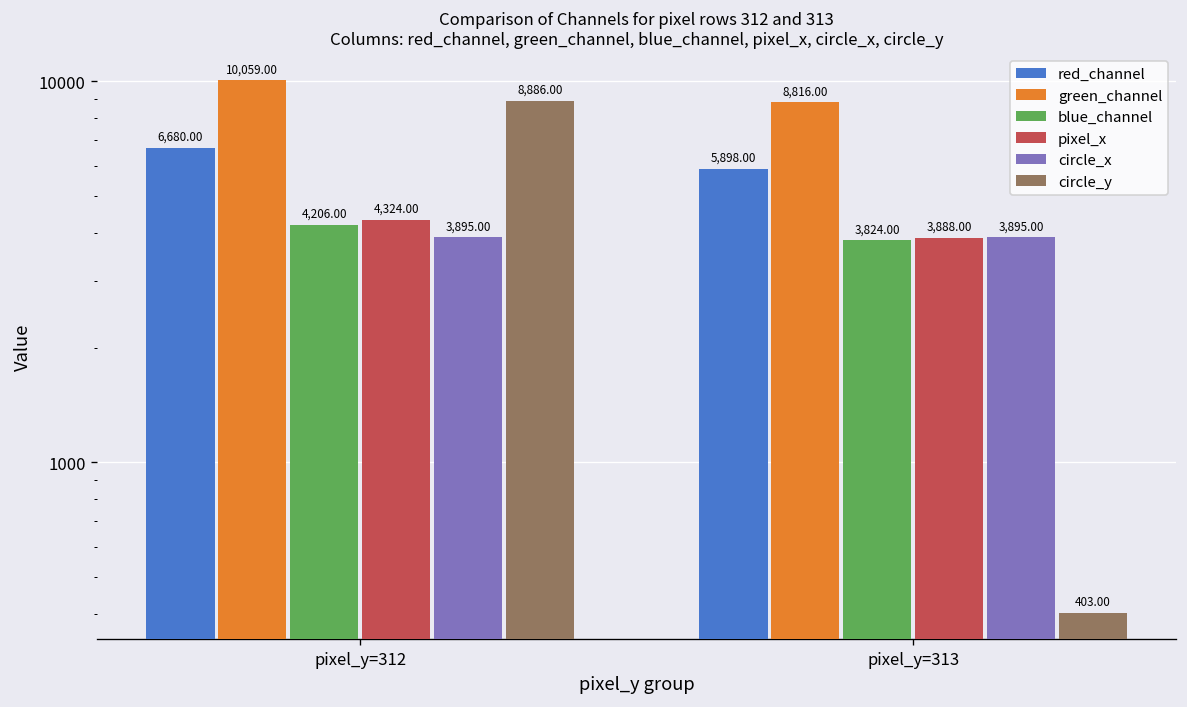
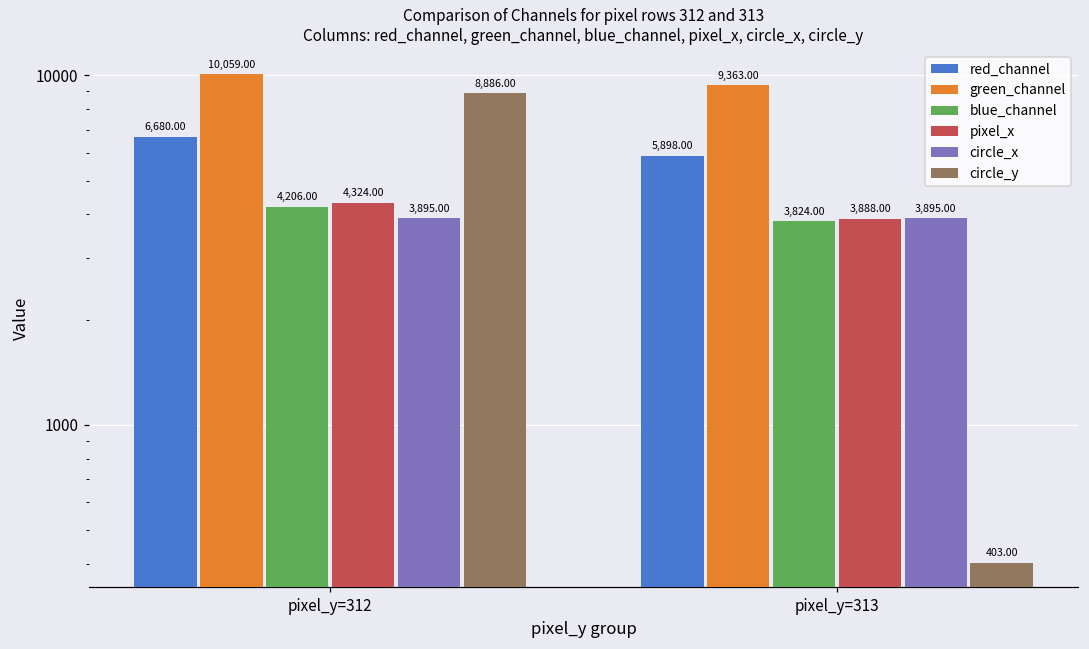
green_channel, pixel_y=313: 8,816.00 -> 9,363.00
